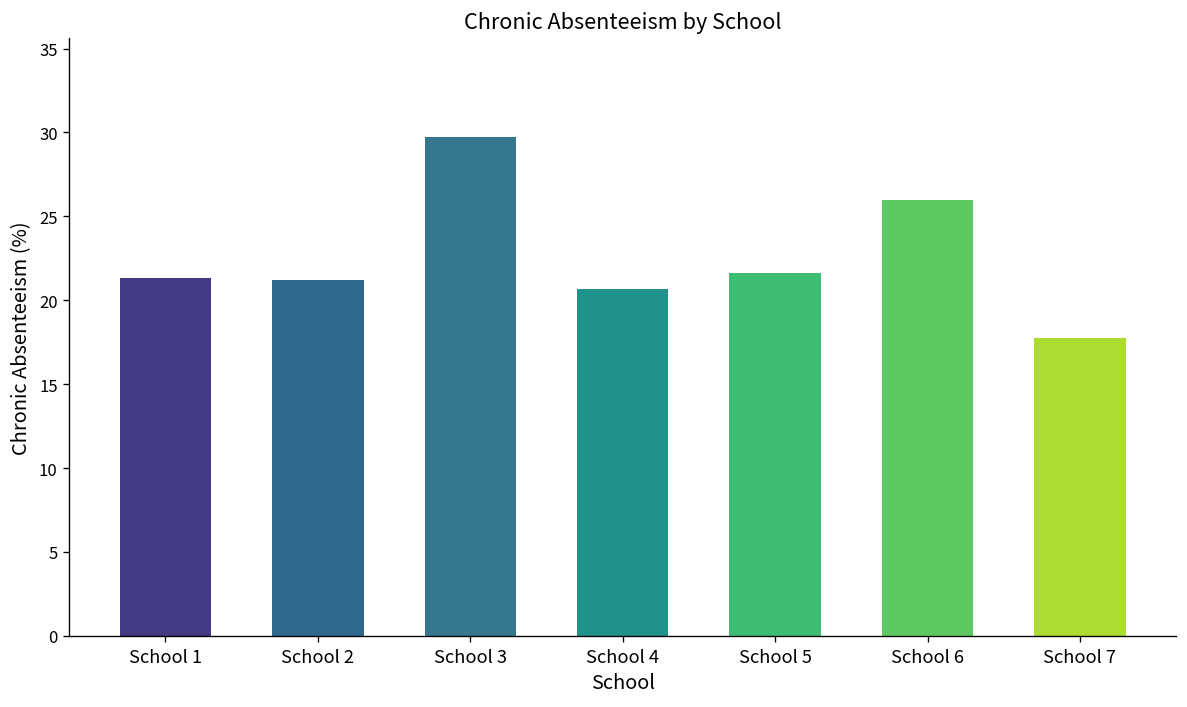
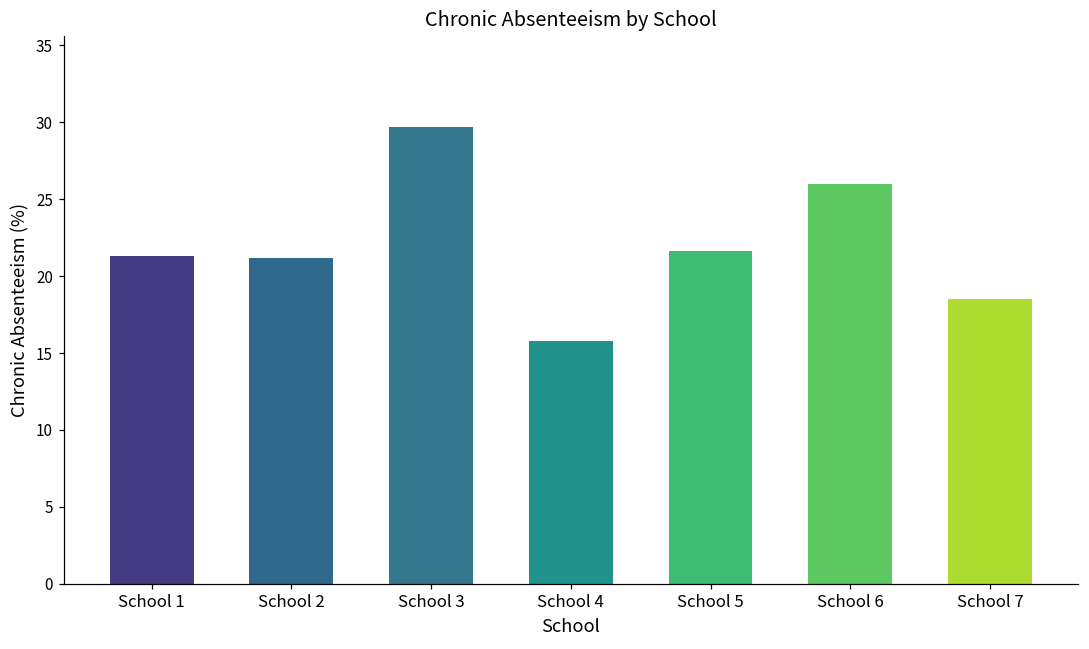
School 4: 20.7 -> 15.8
School 7: 17.7 -> 18.5
